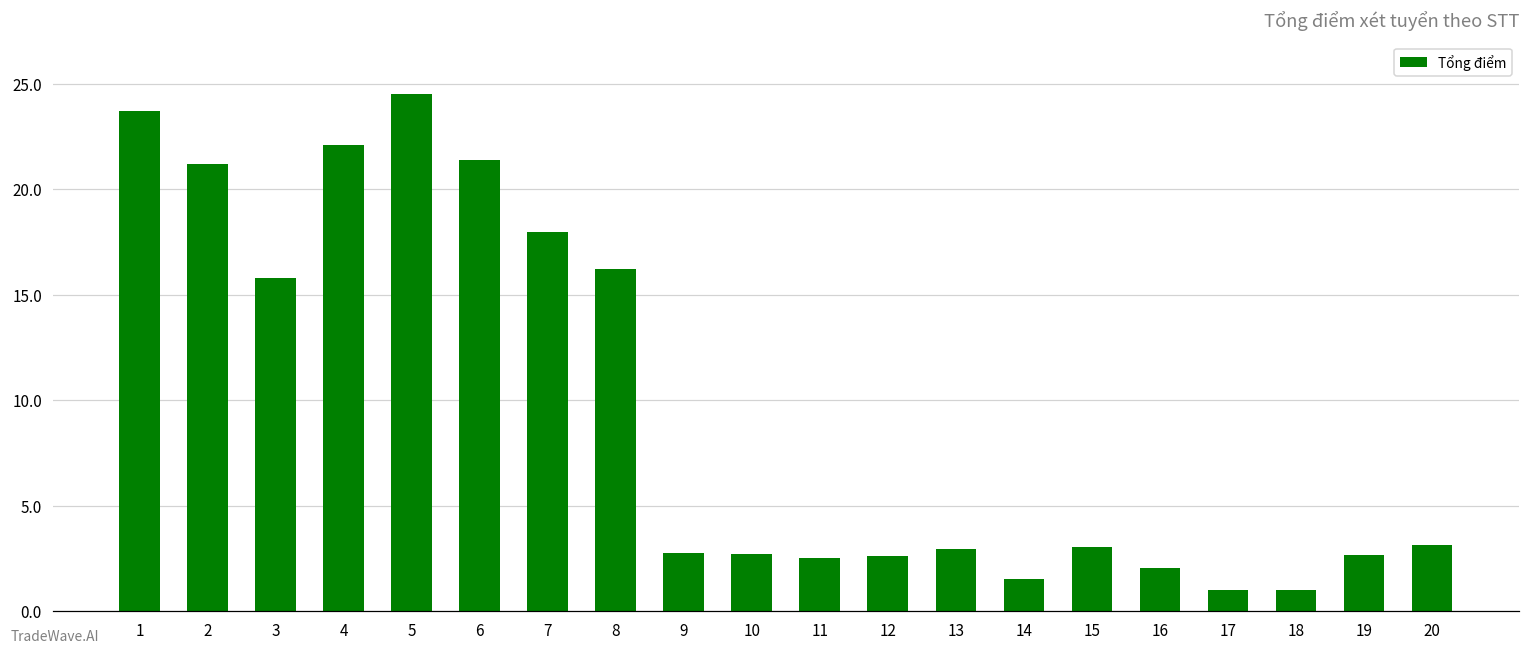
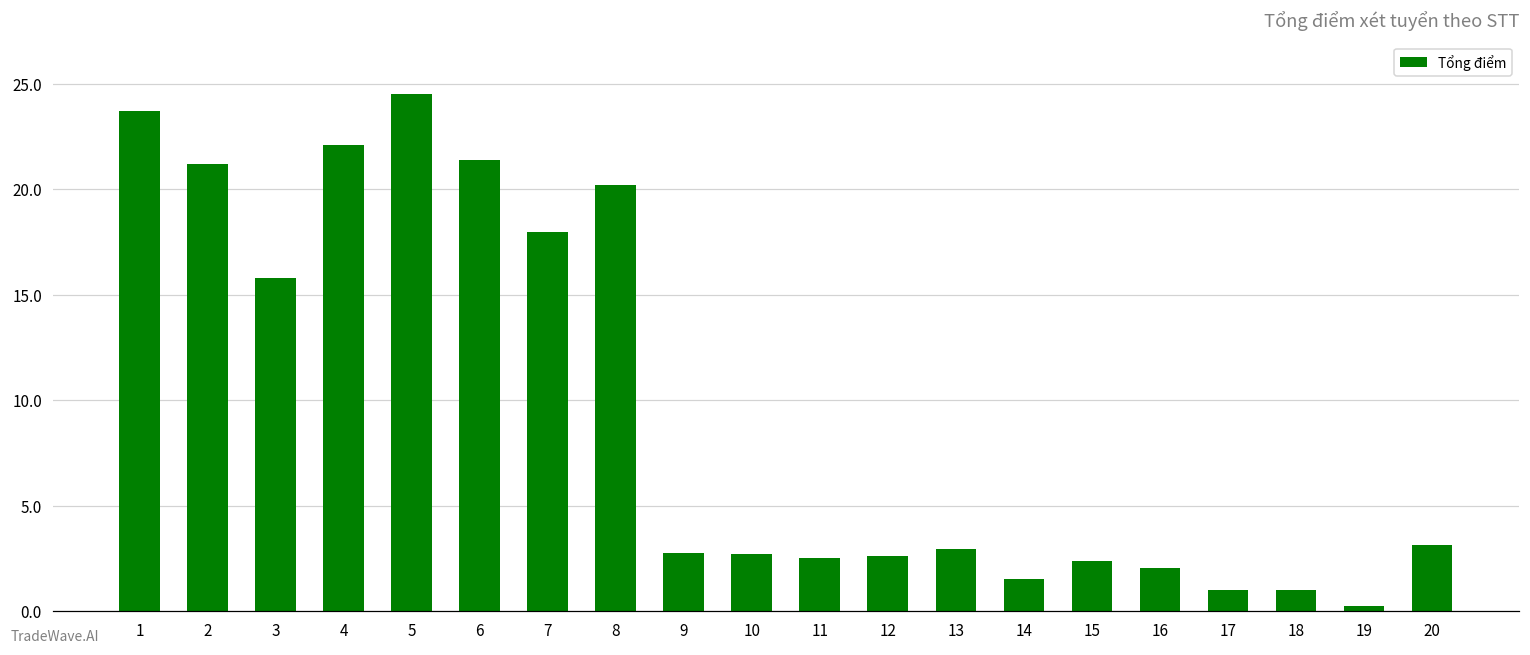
8: 16.2 -> 20.2
15: 3.1 -> 2.4
19: 2.7 -> 0.3
